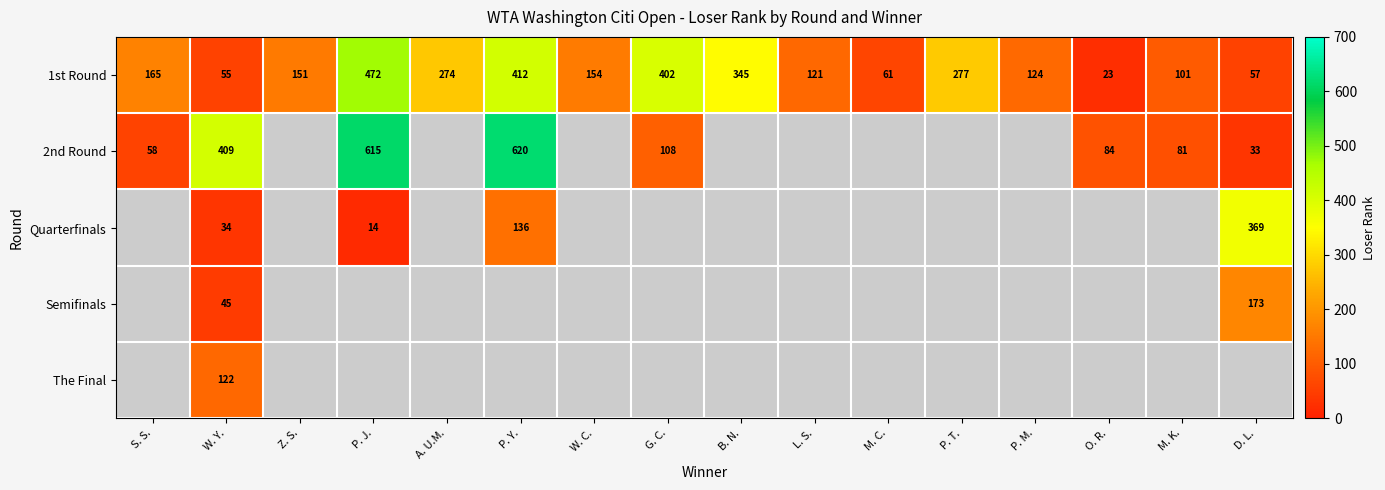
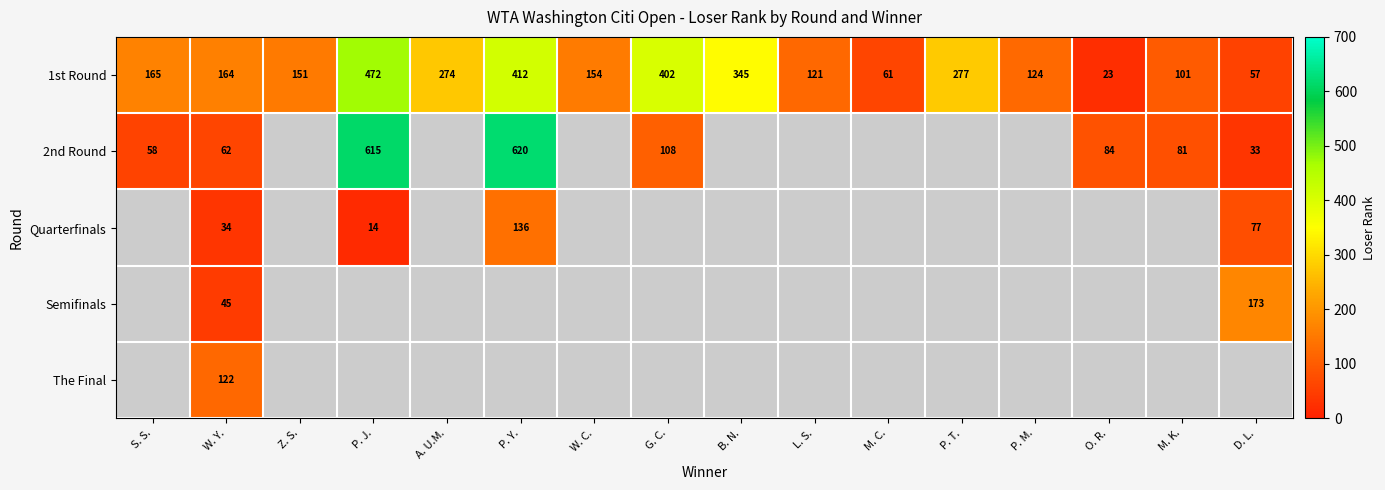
1st Round, W. Y.: 55 -> 164
2nd Round, W. Y.: 409 -> 62
Quarterfinals, D. L.: 369 -> 77
